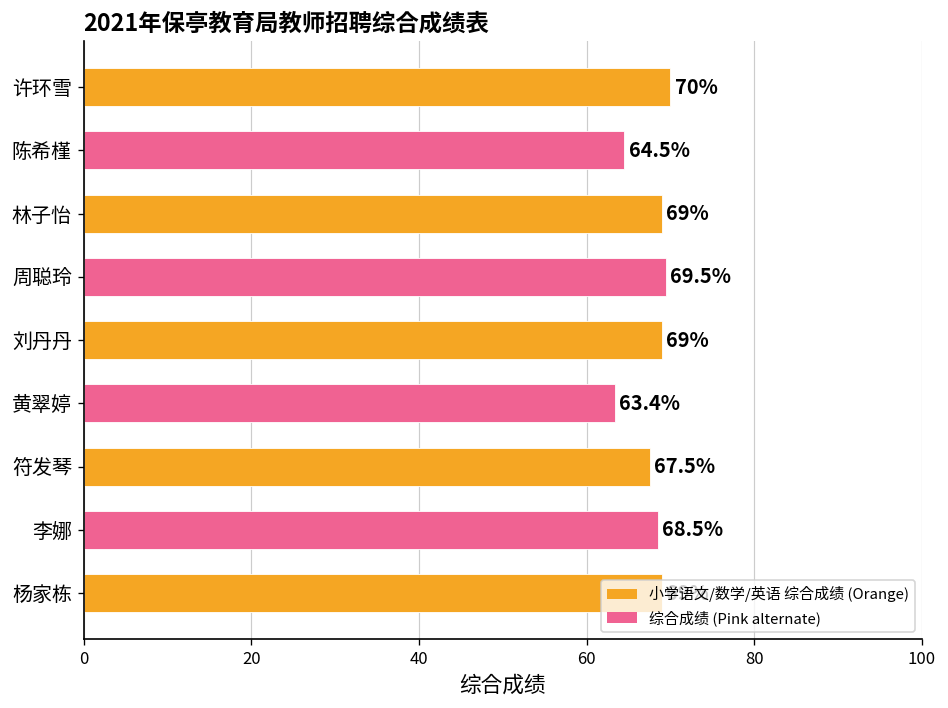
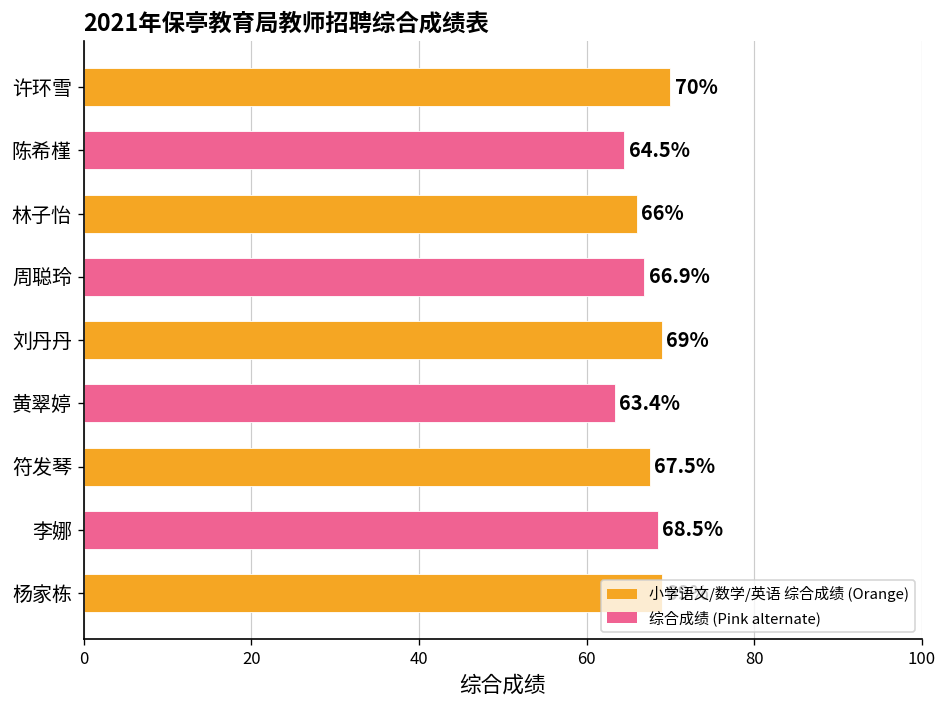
林子怡: 69% -> 66%
周聪玲: 69.5% -> 66.9%
